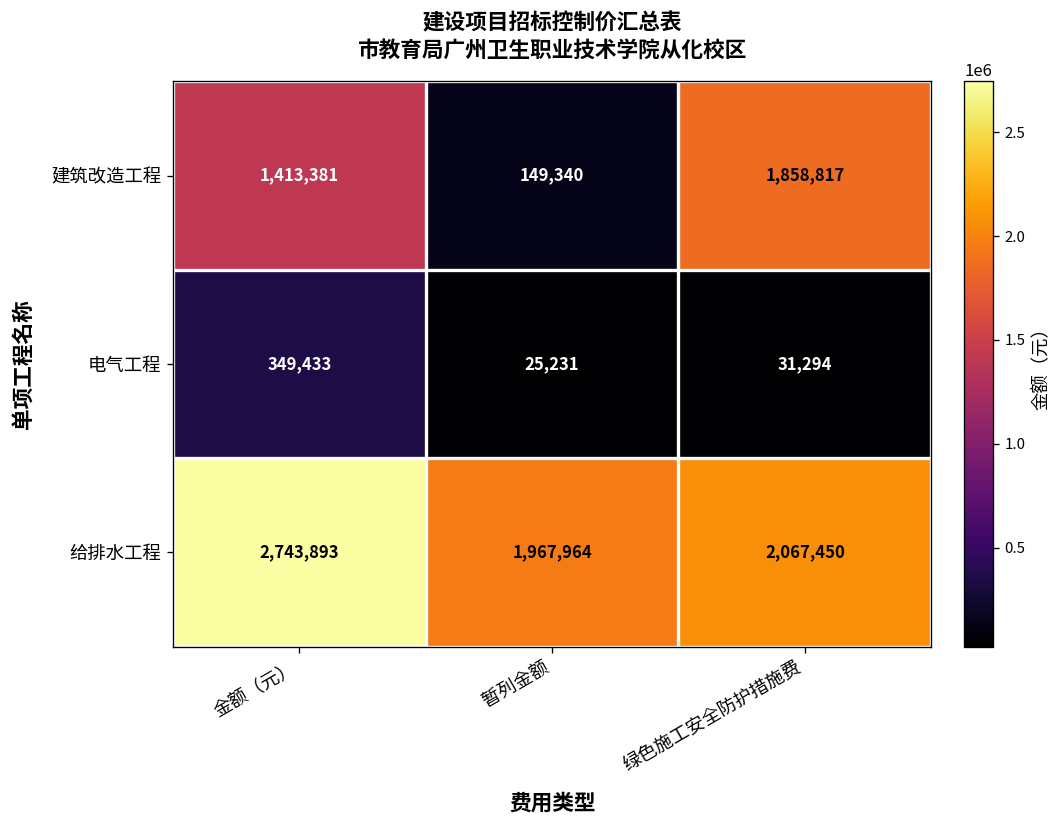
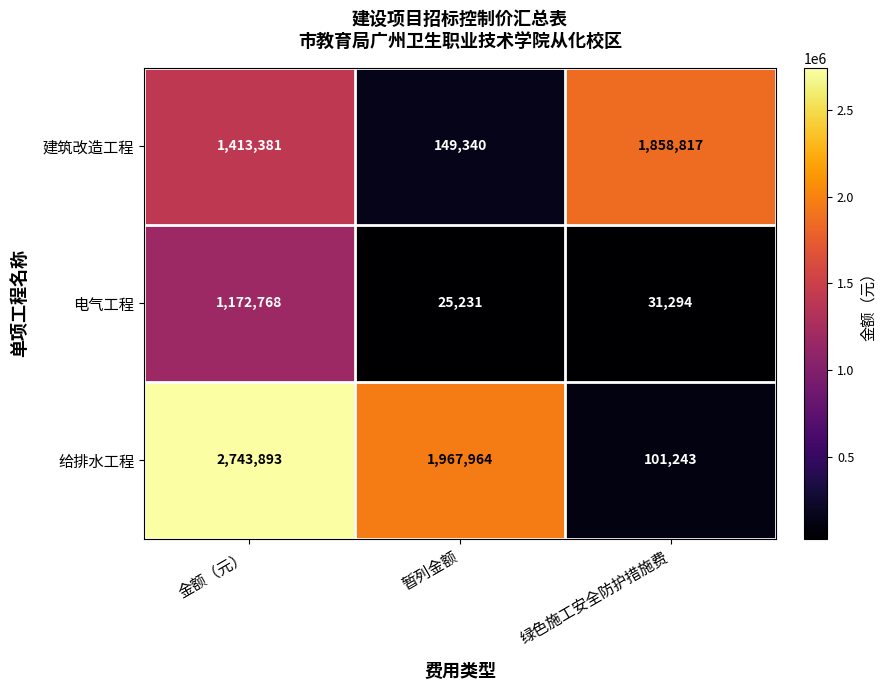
电气工程, 金额（元）: 349,433 -> 1,172,768
给排水工程, 绿色施工安全防护措施费: 2,067,450 -> 101,243
